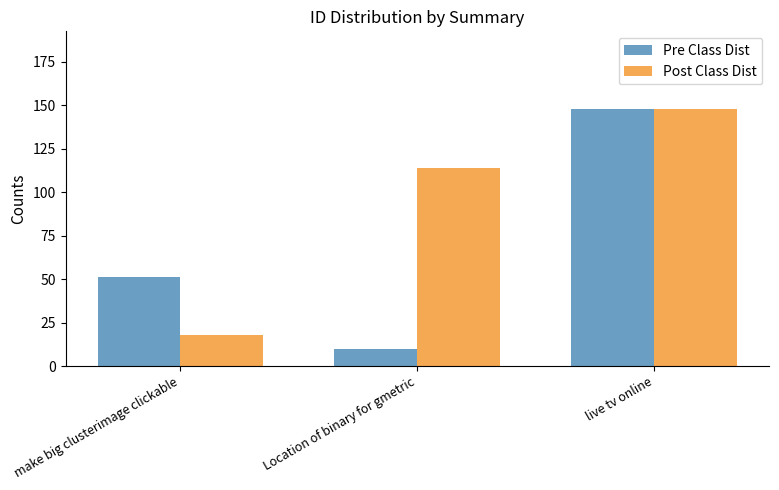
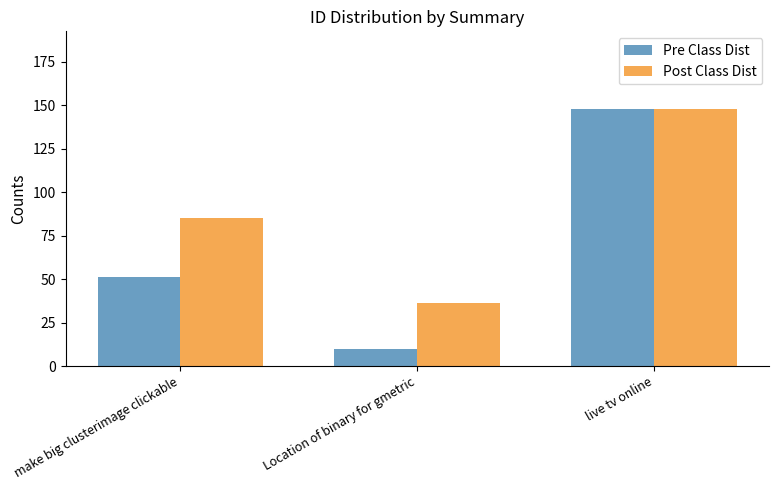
Post Class Dist, make big clusterimage clickable: 18 -> 85
Post Class Dist, Location of binary for gmetric: 114 -> 36
